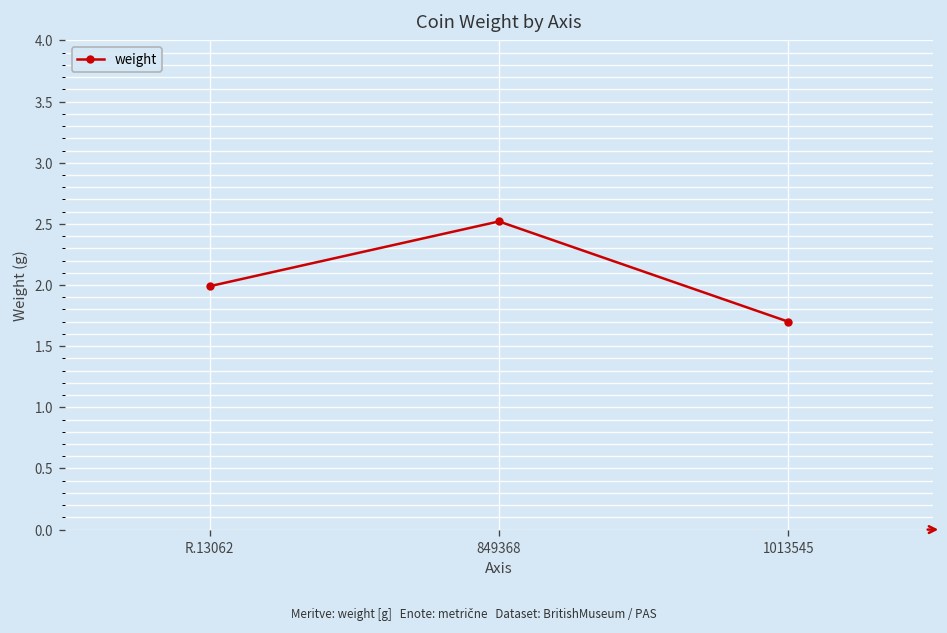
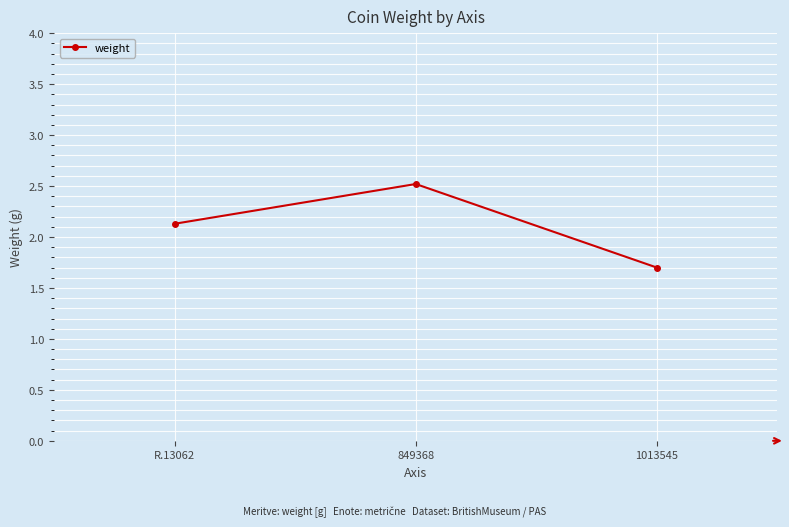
R.13062: 1.99 -> 2.13
